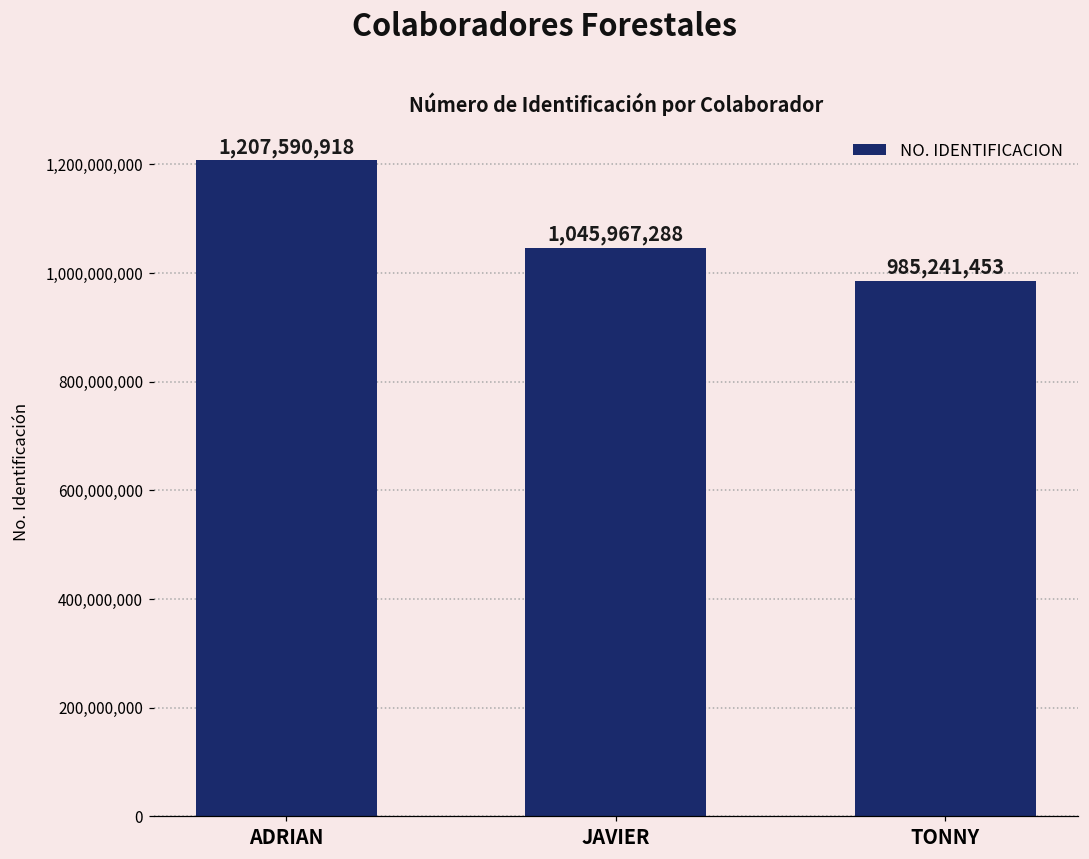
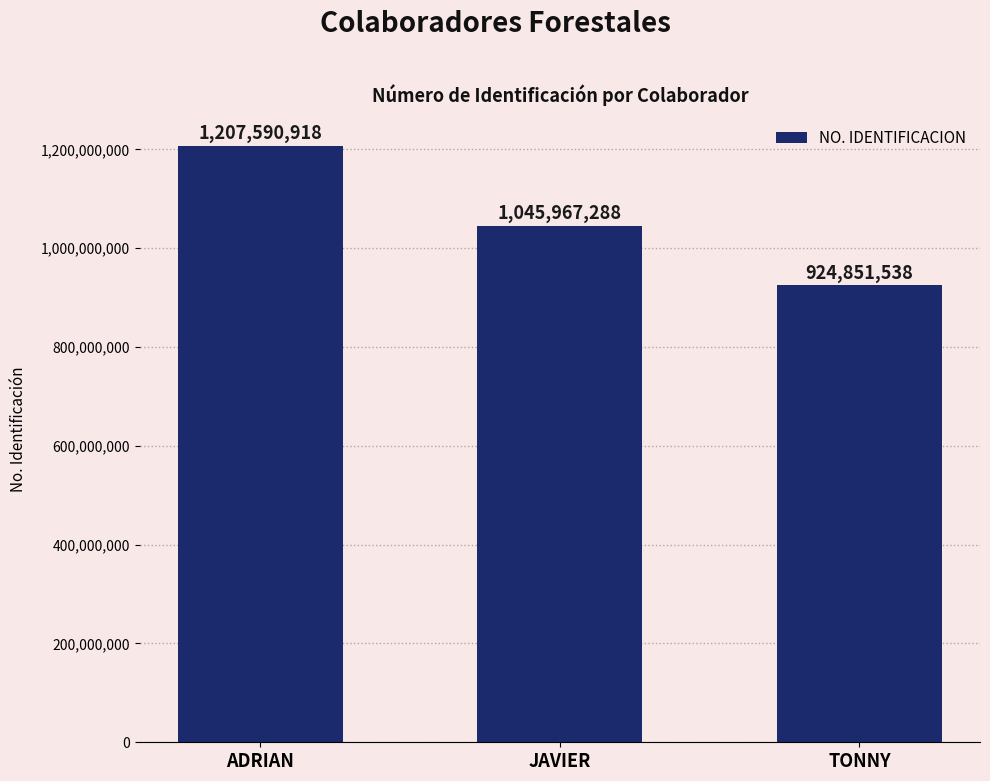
TONNY: 985,241,453 -> 924,851,538
